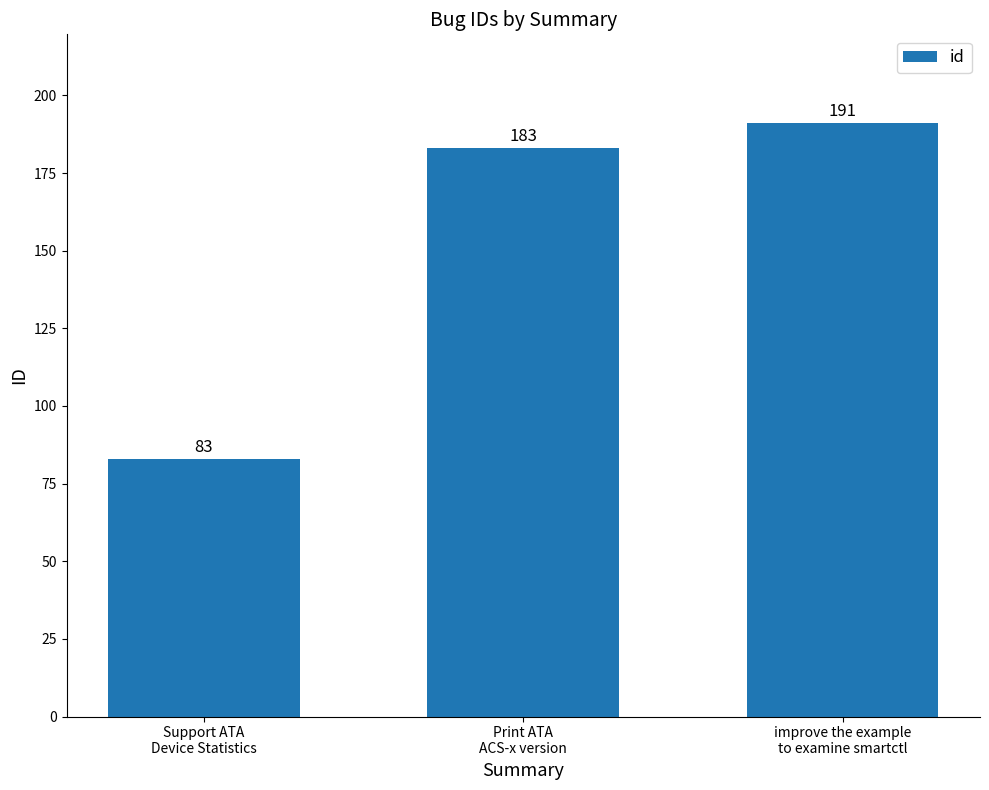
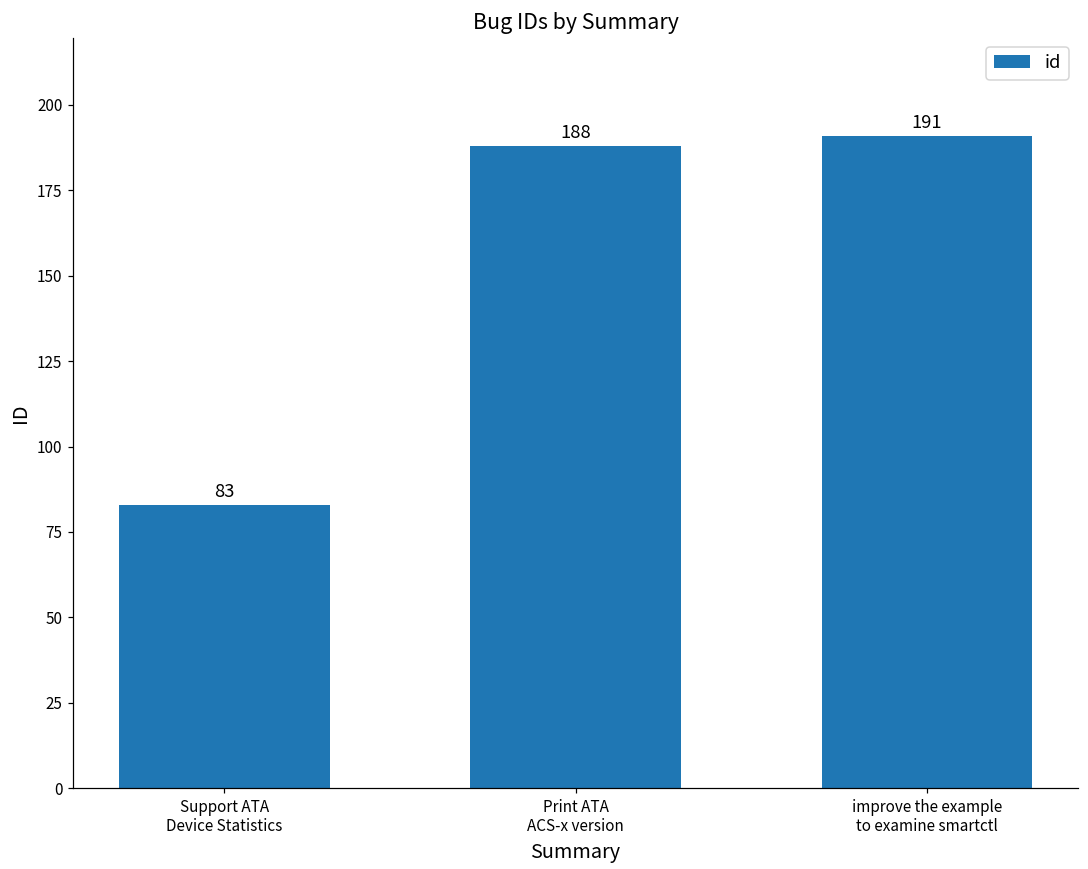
Print ATA ACS-x version: 183 -> 188
